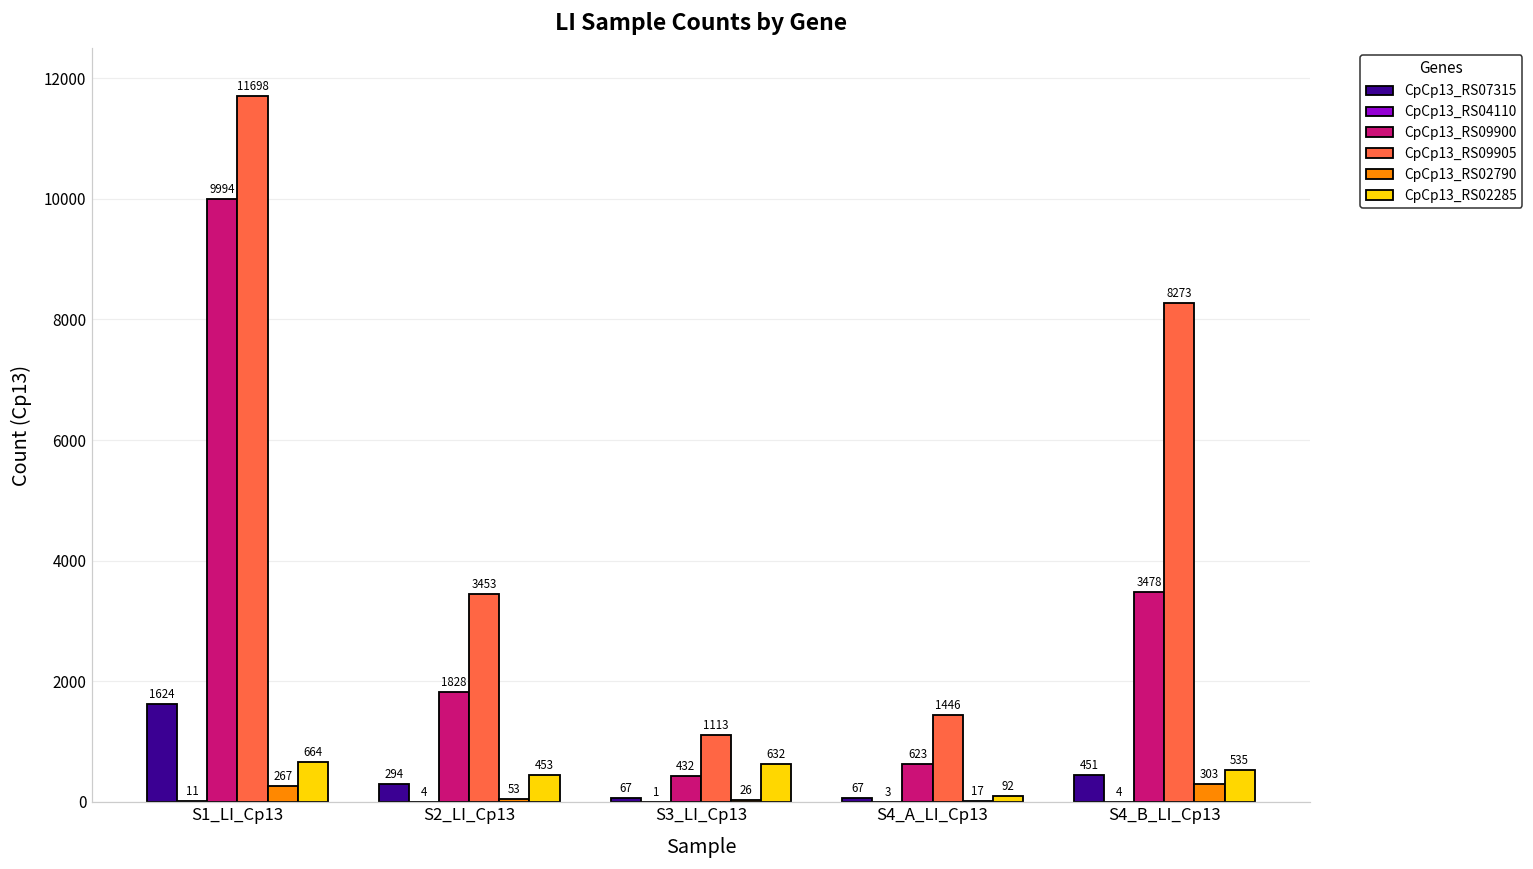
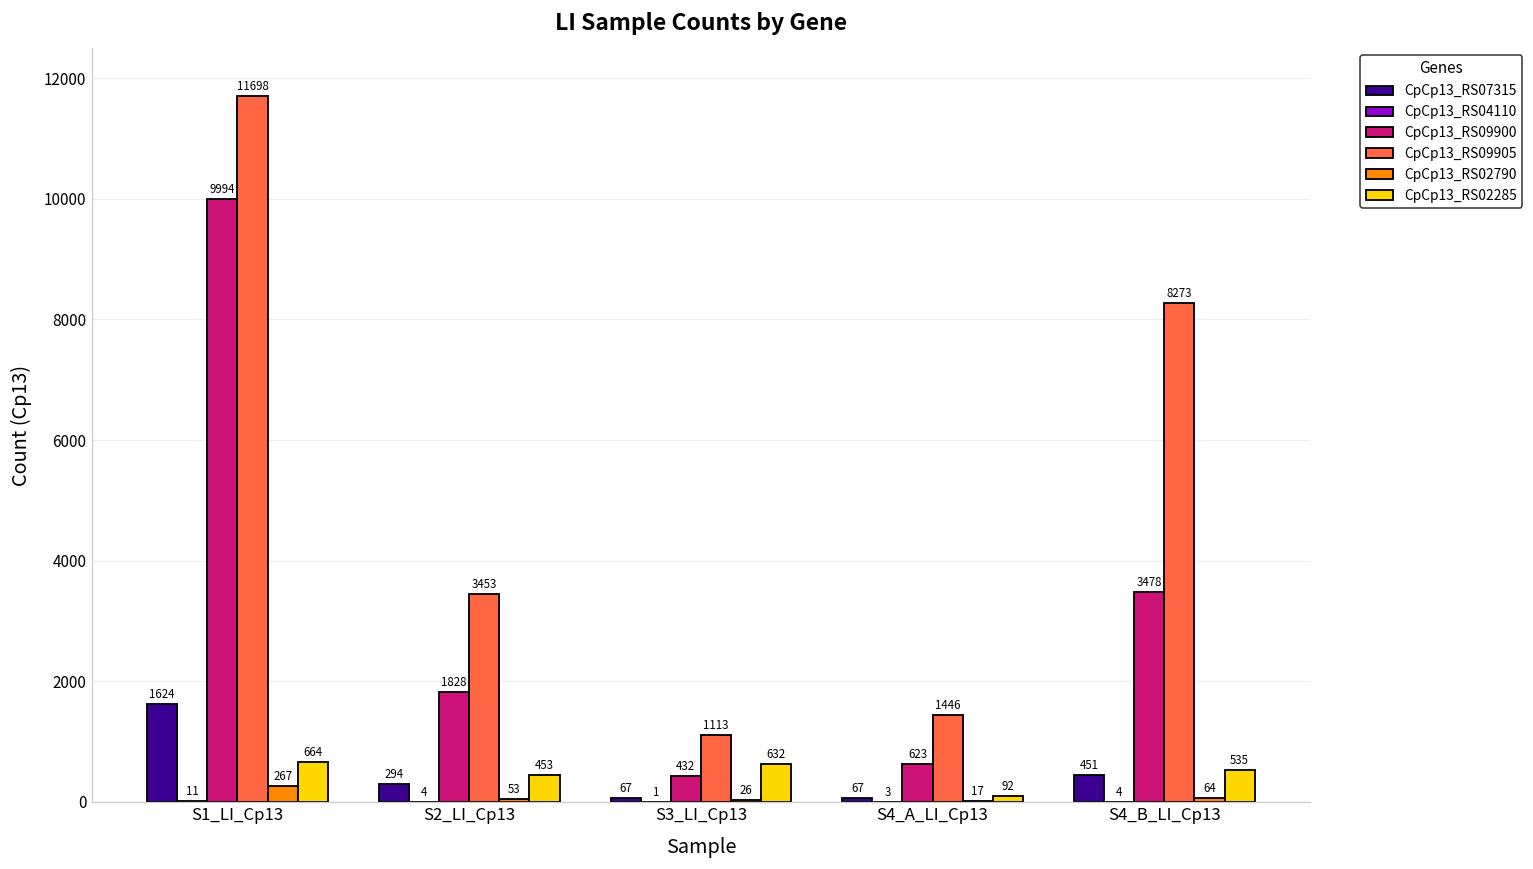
CpCp13_RS02790, S4_B_LI_Cp13: 303 -> 64
